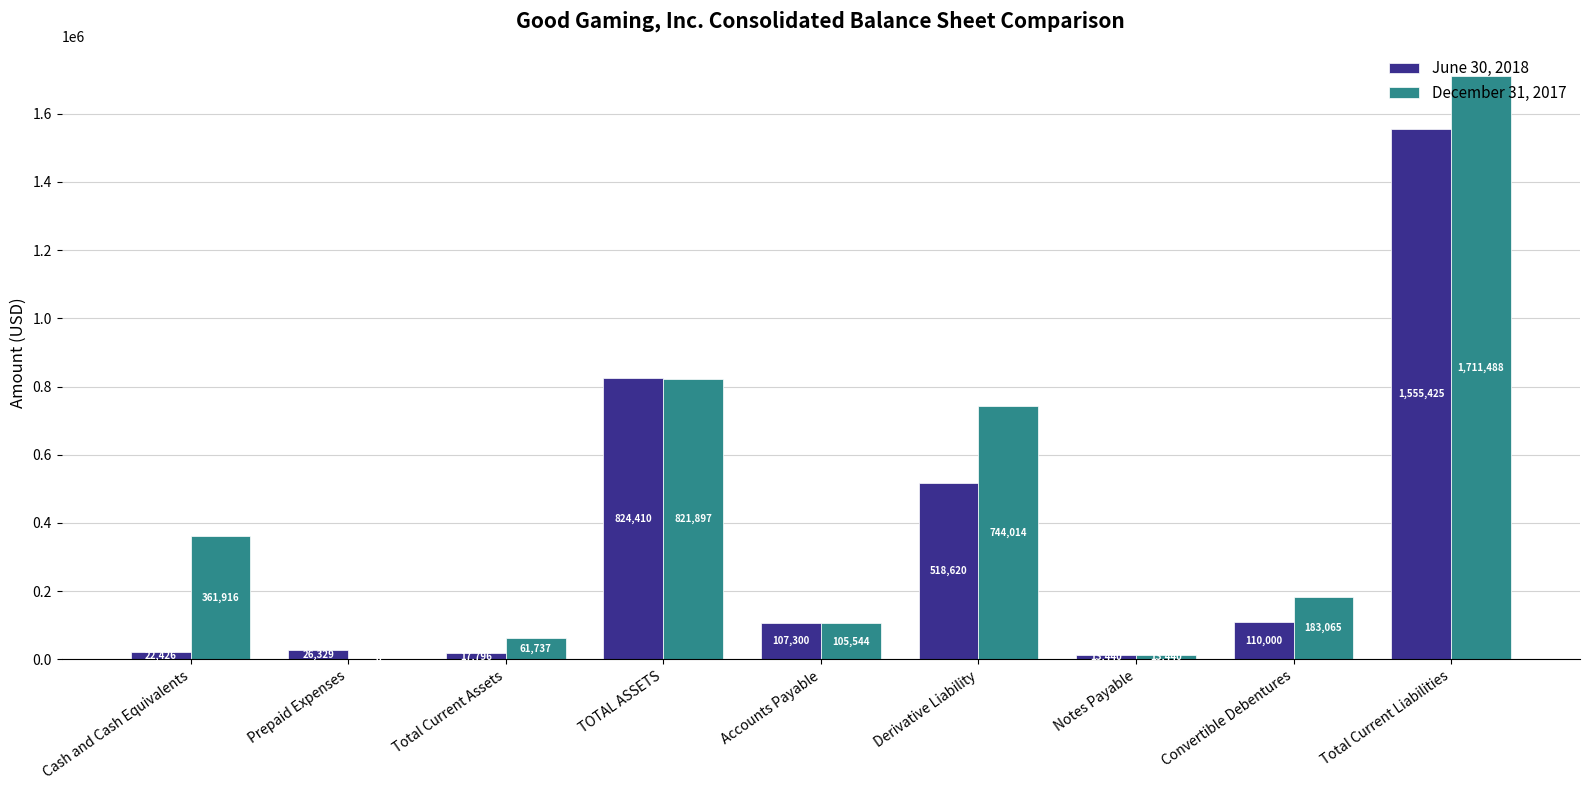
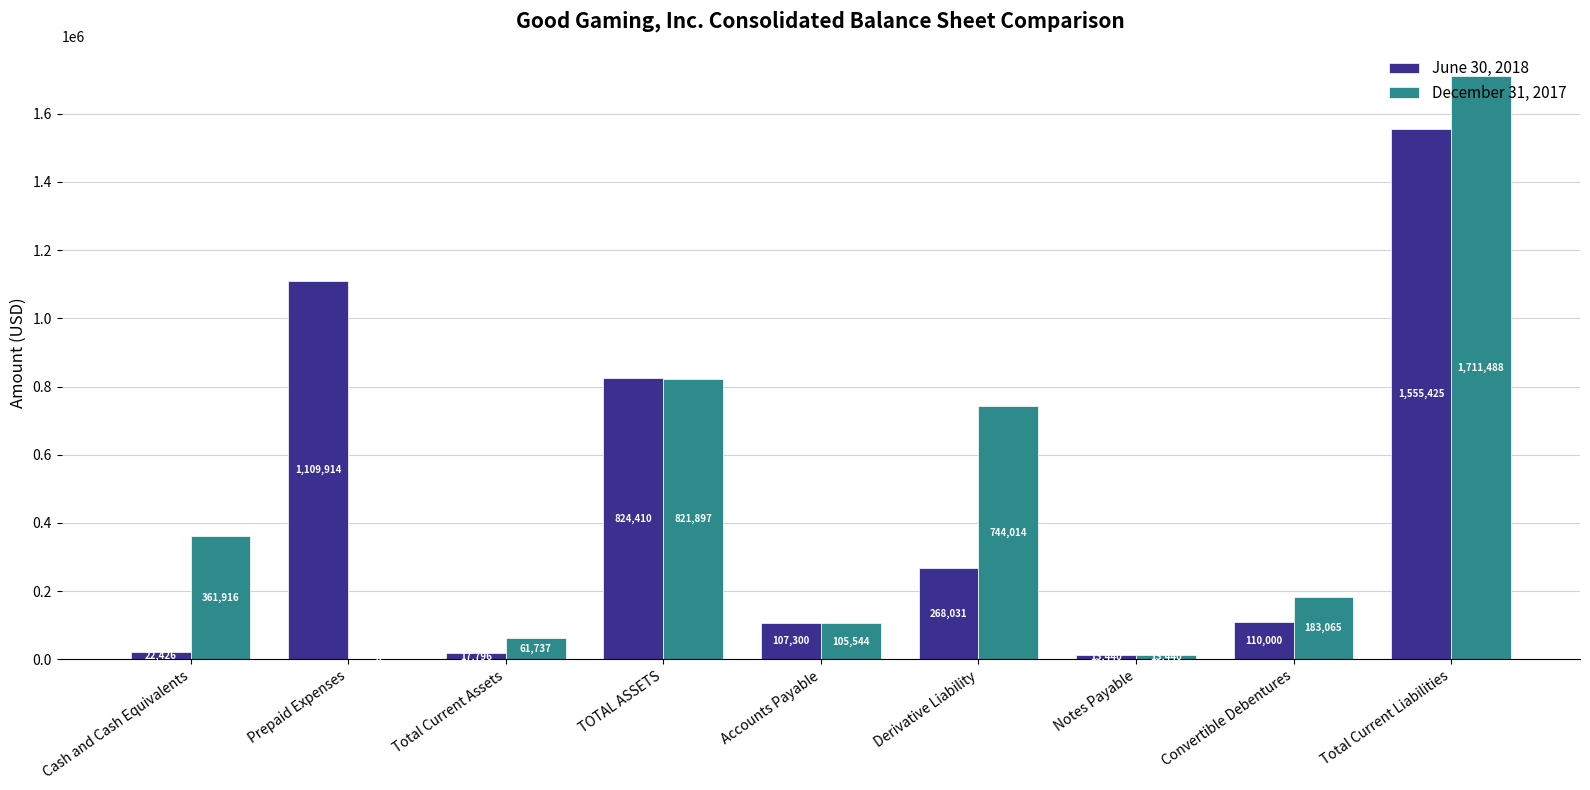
June 30, 2018, Prepaid Expenses: 26,329 -> 1,109,914
June 30, 2018, Derivative Liability: 518,620 -> 268,031
